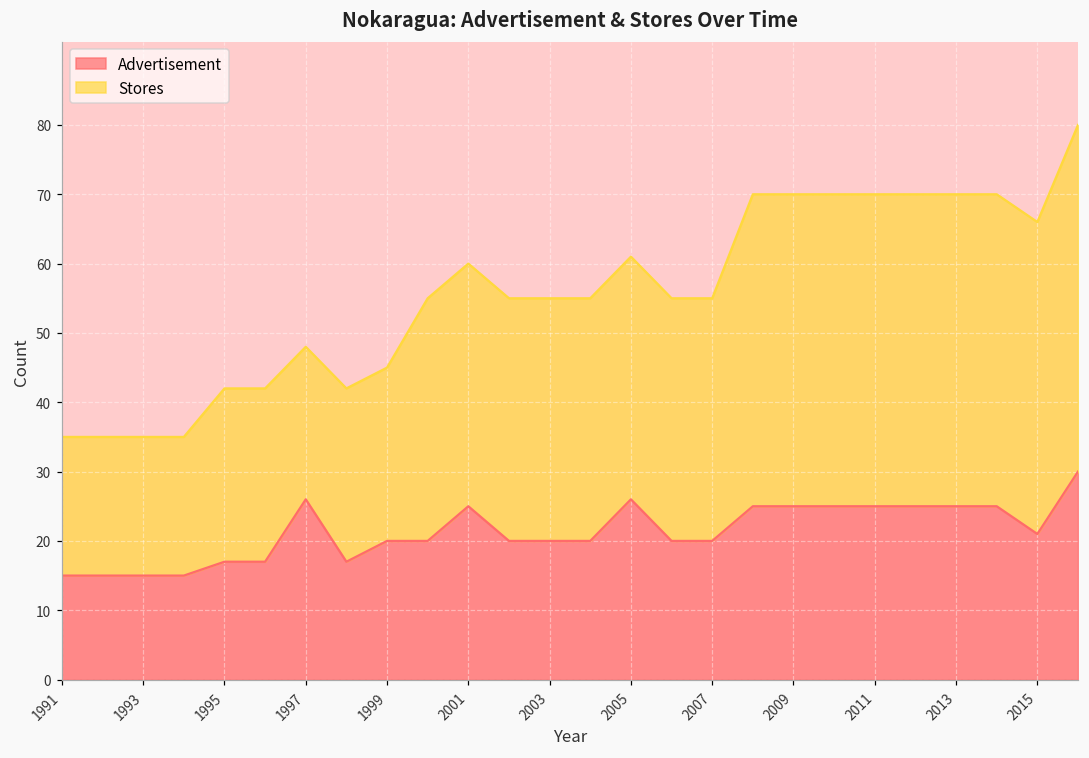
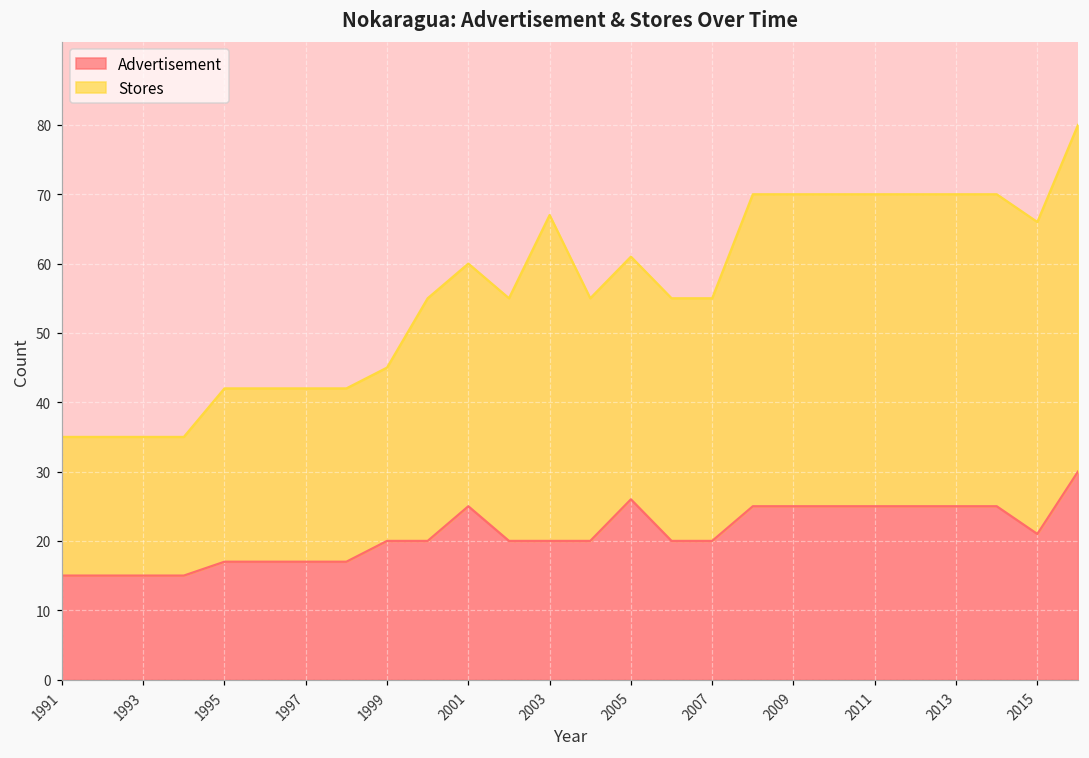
Advertisement, 1997: 26 -> 17
Stores, 1997: 22 -> 25
Stores, 2003: 35 -> 47
